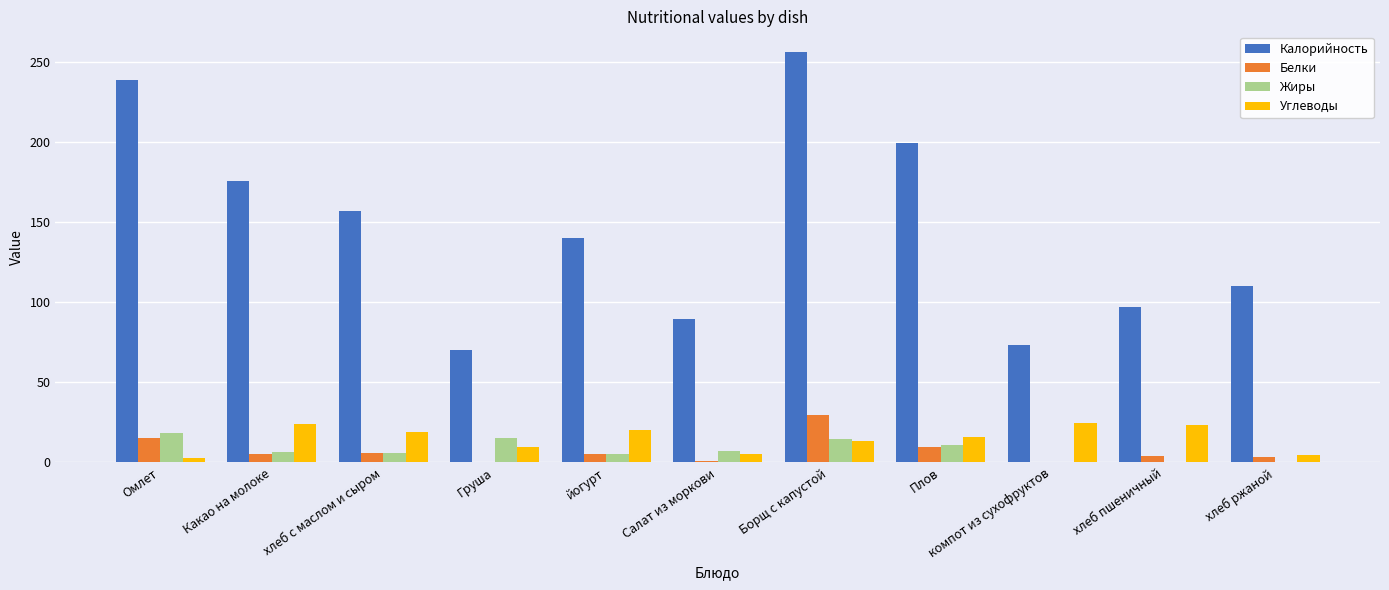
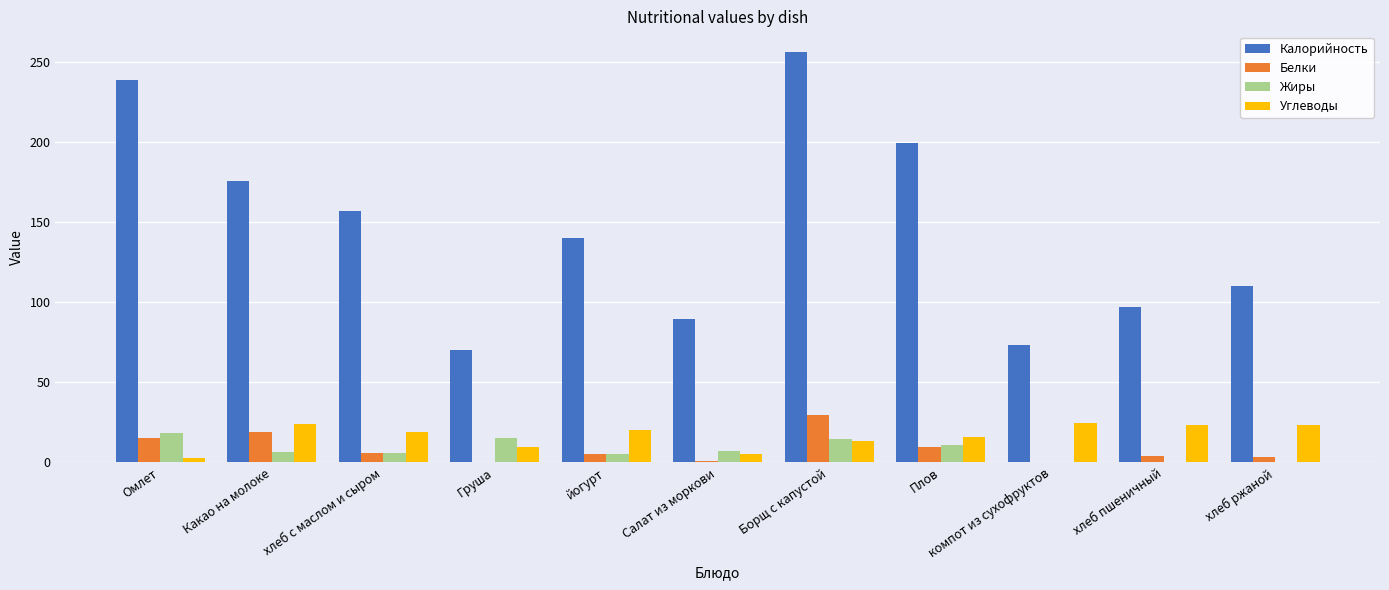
Белки, Какао на молоке: 5 -> 19
Углеводы, хлеб ржаной: 4 -> 23
